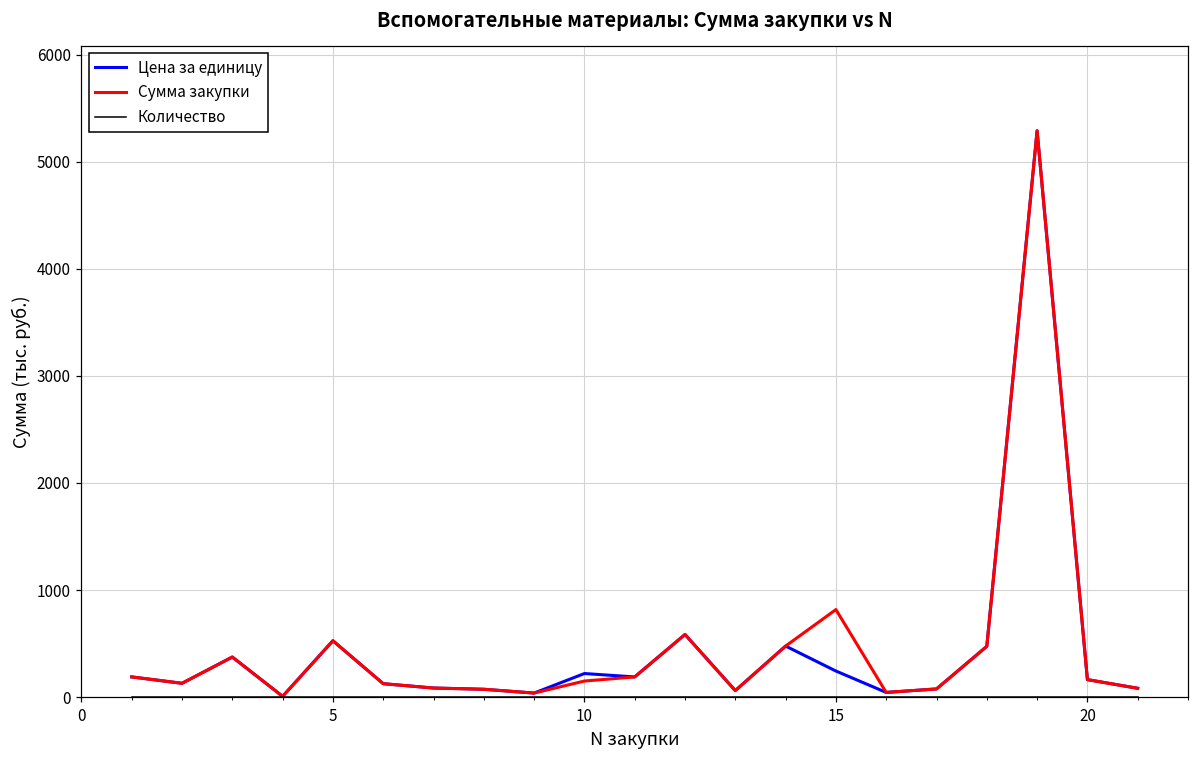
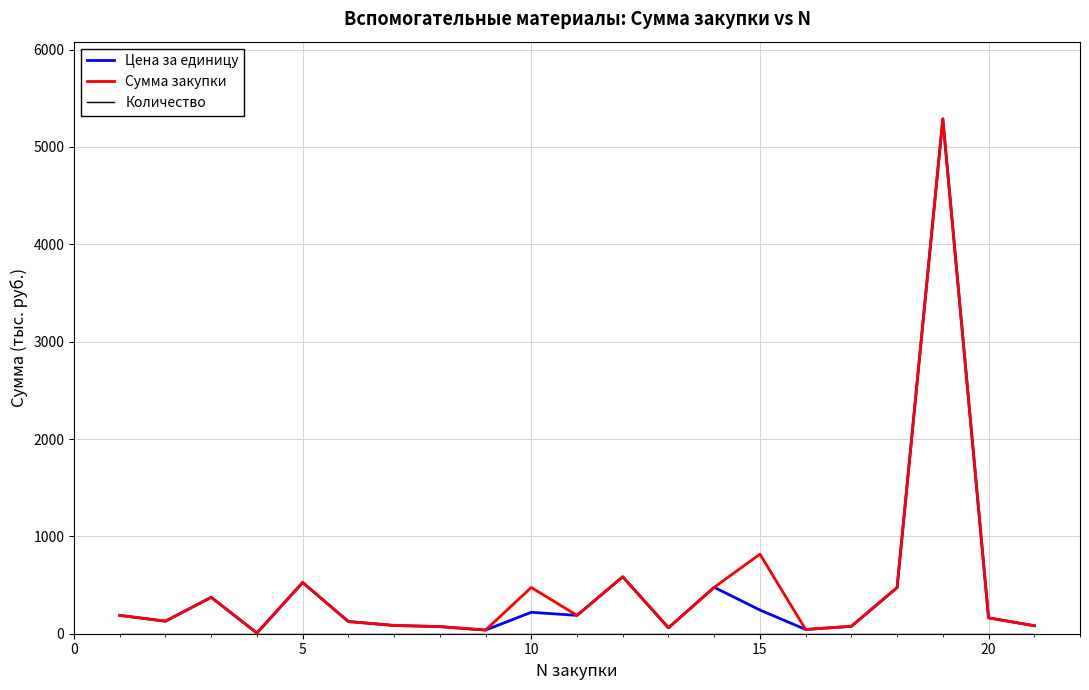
Сумма закупки, 10: 100 -> 500
